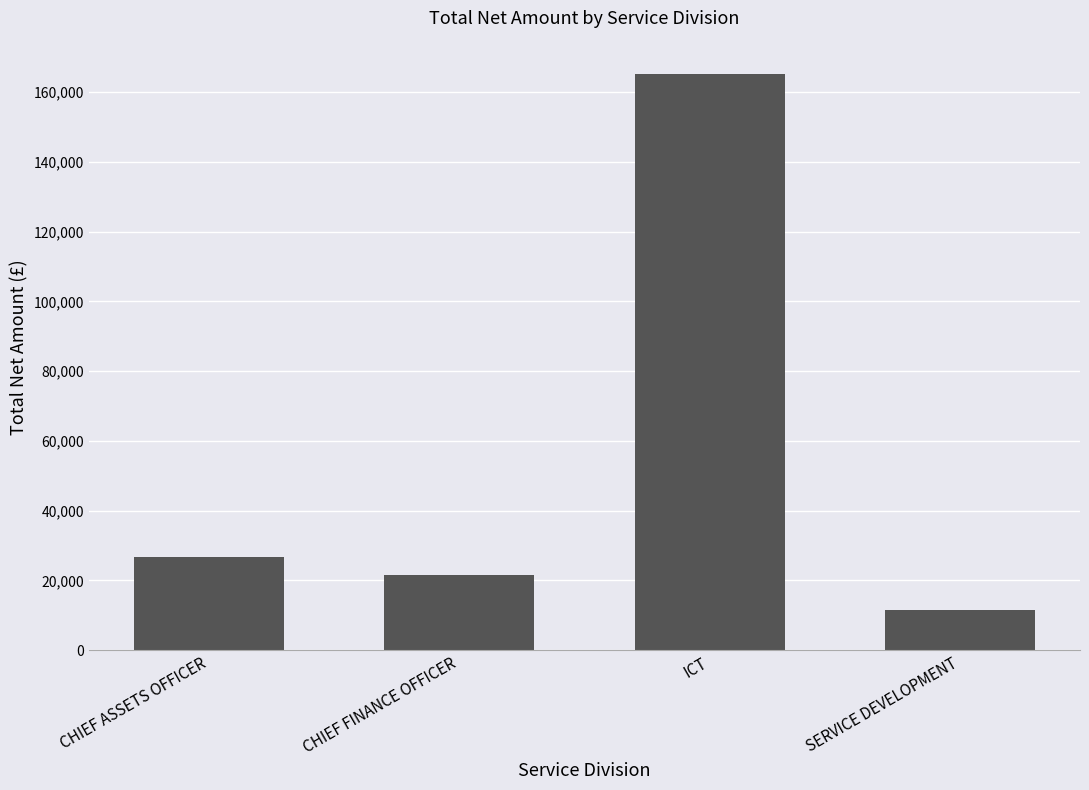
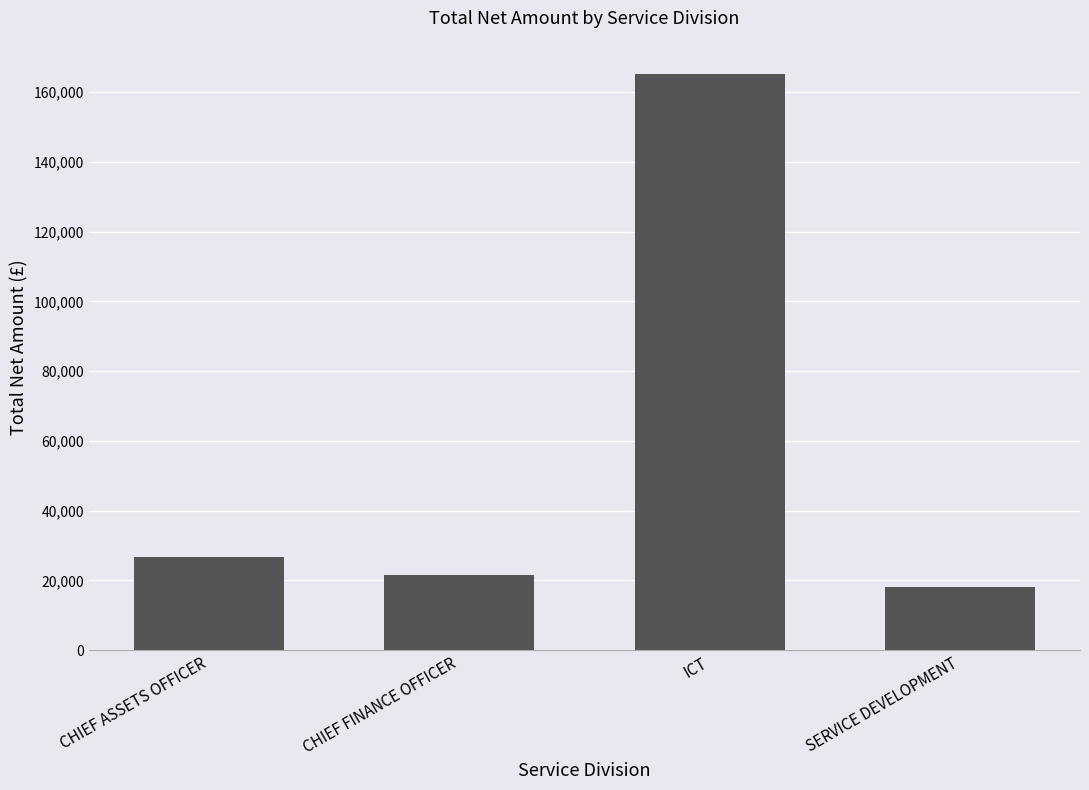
SERVICE DEVELOPMENT: 11,000 -> 18,000
